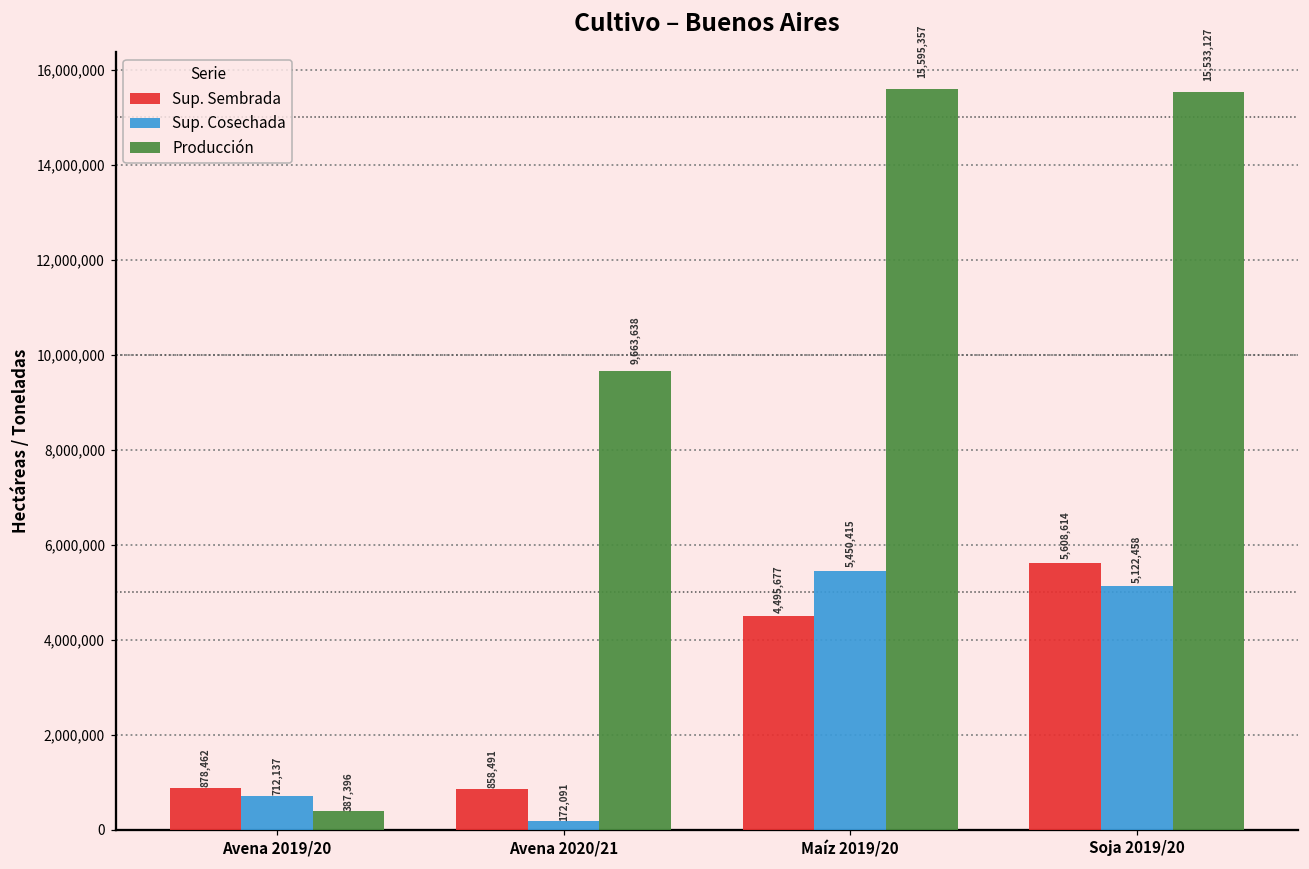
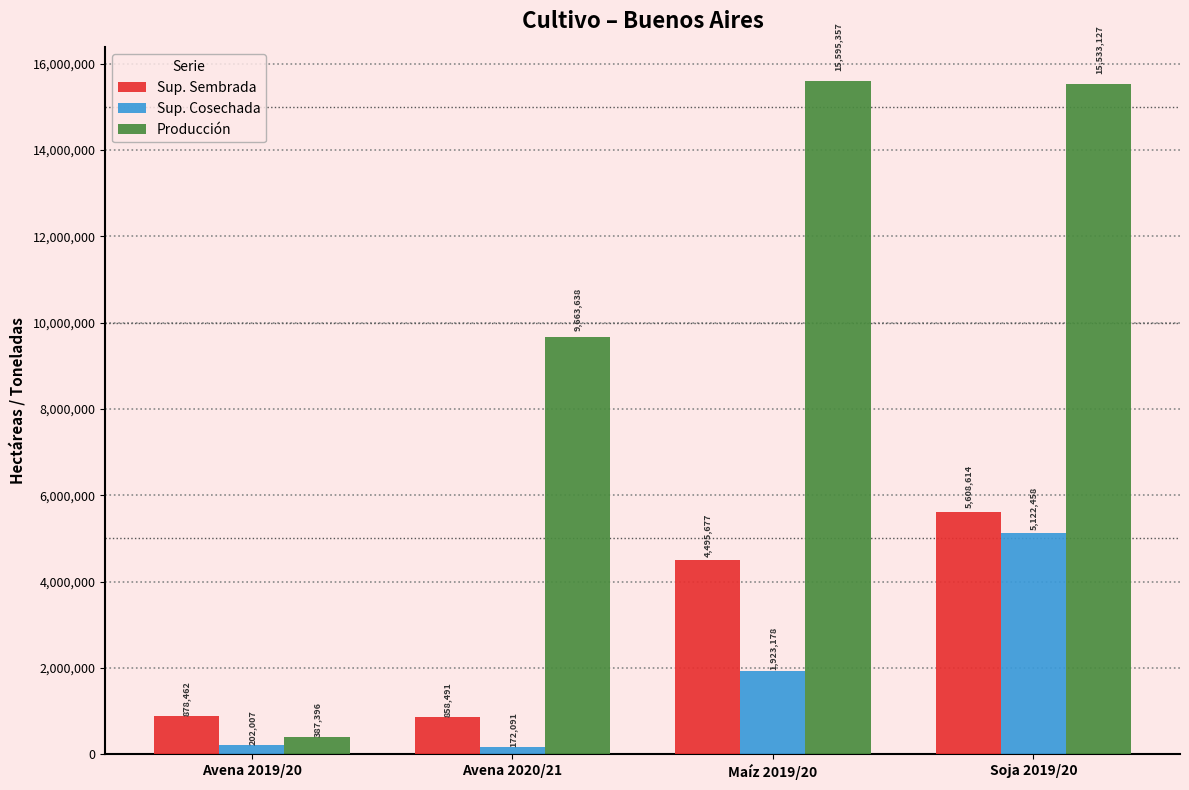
Sup. Cosechada, Avena 2019/20: 712,137 -> 202,007
Sup. Cosechada, Maíz 2019/20: 5,450,415 -> 1,923,178
